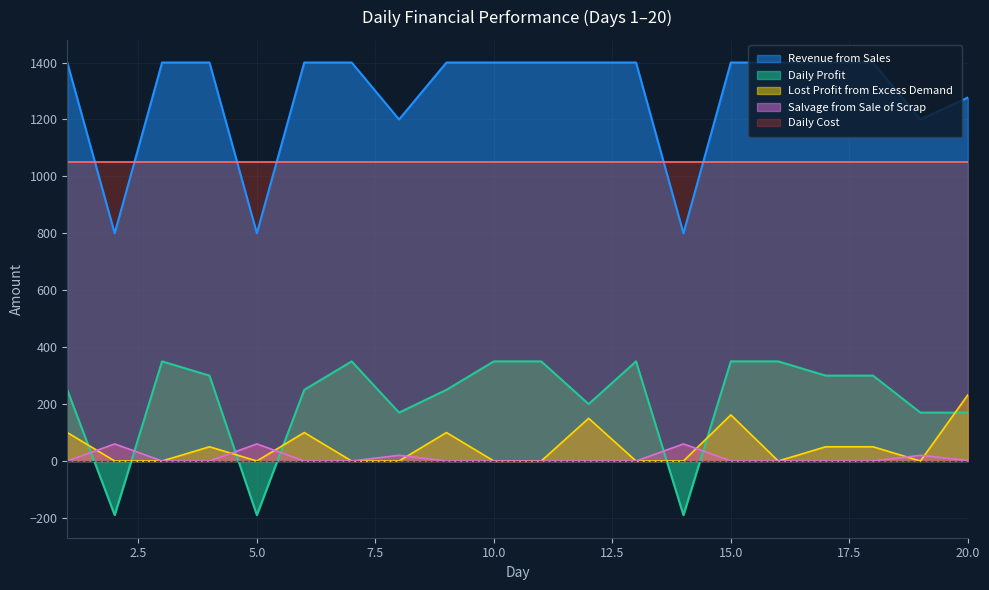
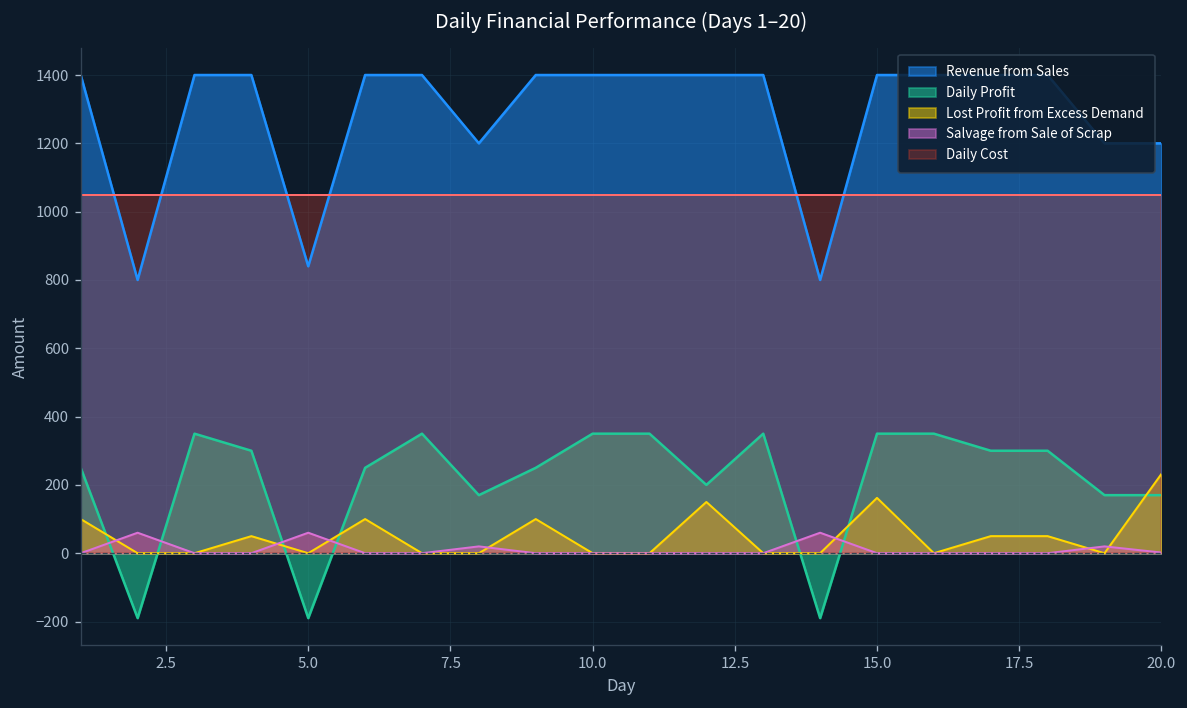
Revenue from Sales, 5.0: 800 -> 840
Revenue from Sales, 20.0: 1280 -> 1200
